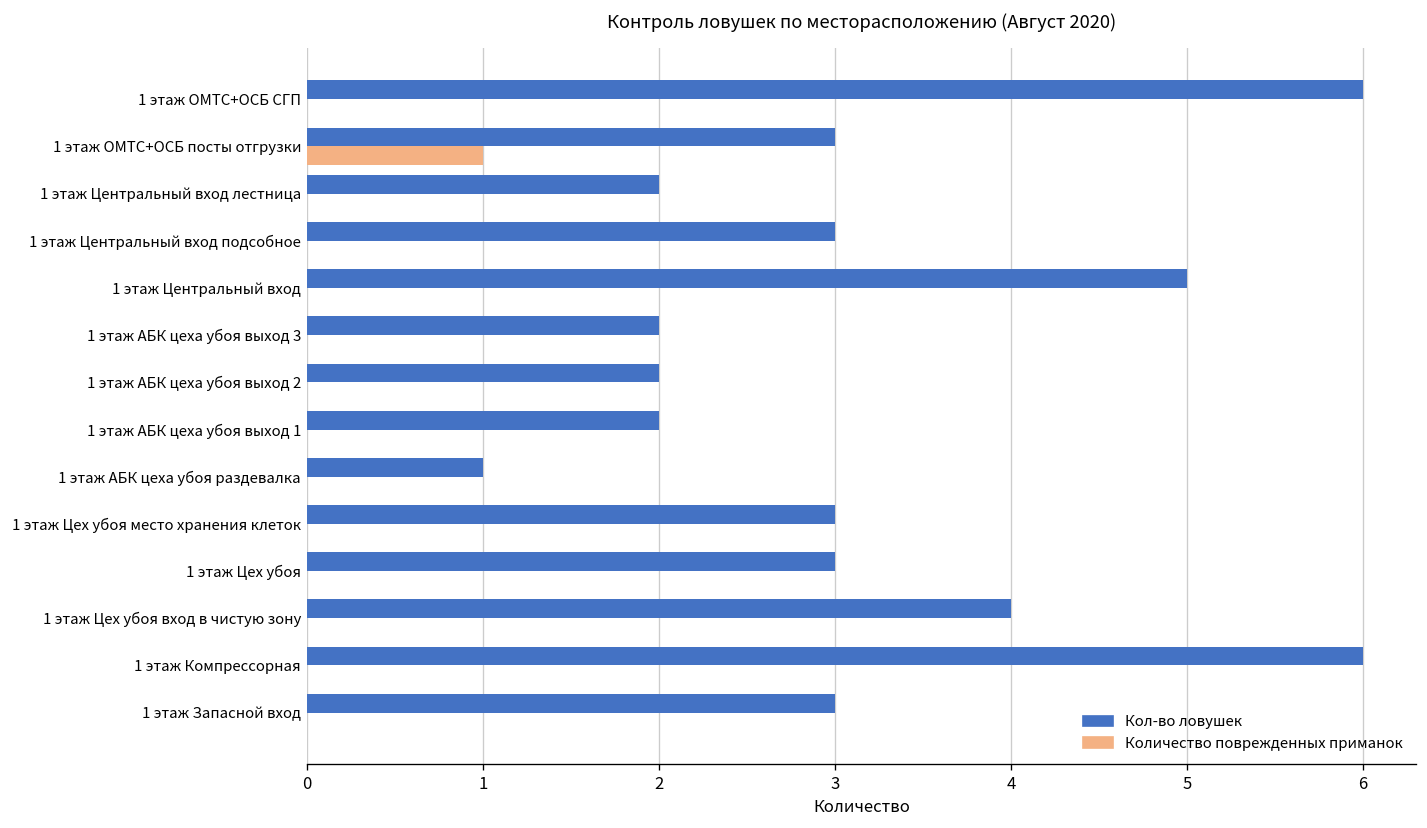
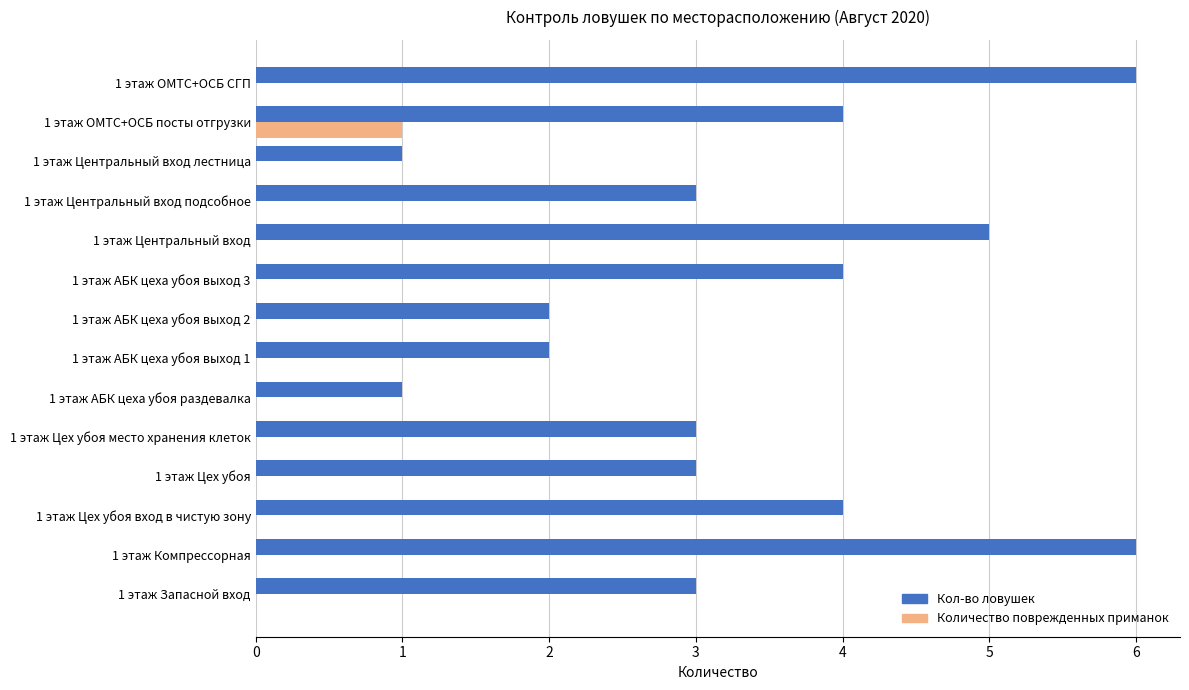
Кол-во ловушек, 1 этаж ОМТС+ОСБ посты отгрузки: 3 -> 4
Кол-во ловушек, 1 этаж Центральный вход лестница: 2 -> 1
Кол-во ловушек, 1 этаж АБК цеха убоя выход 3: 2 -> 4
